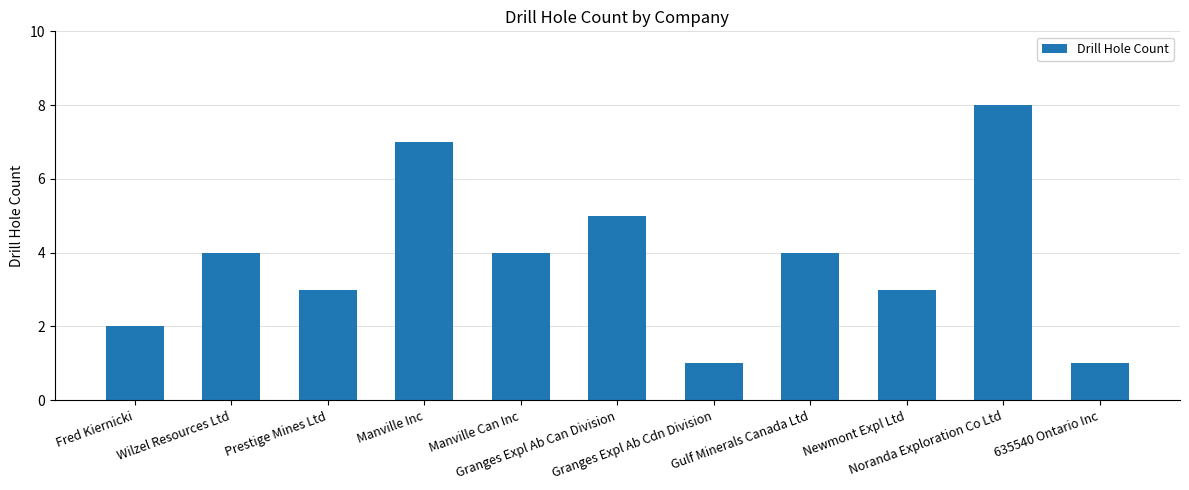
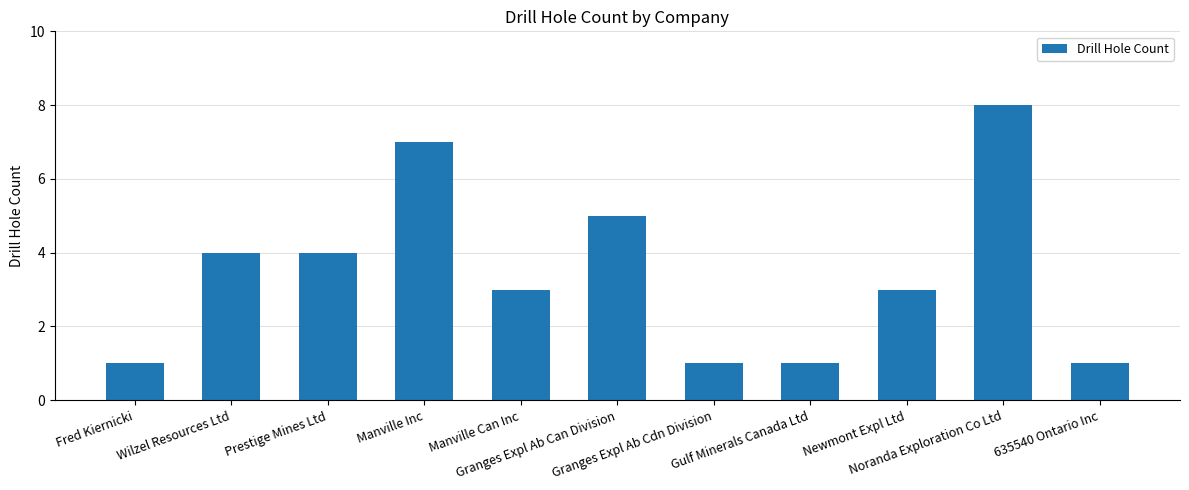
Fred Kiernicki: 2 -> 1
Prestige Mines Ltd: 3 -> 4
Manville Can Inc: 4 -> 3
Gulf Minerals Canada Ltd: 4 -> 1
